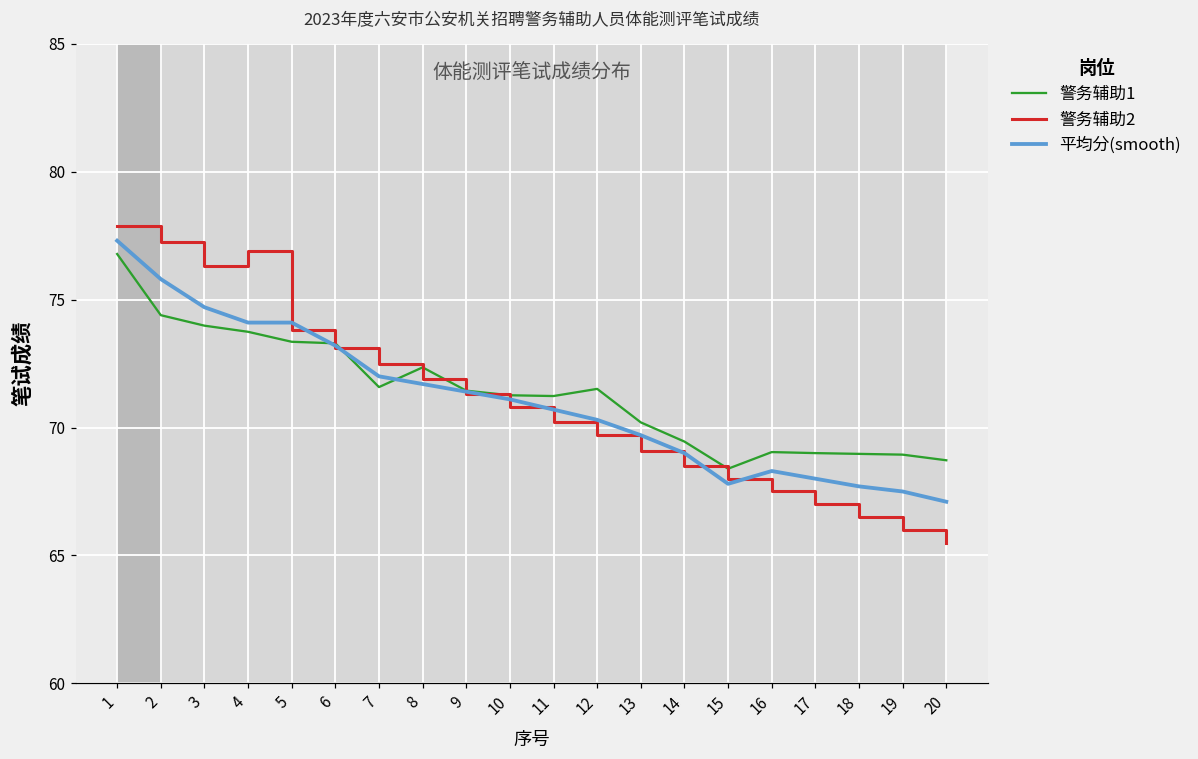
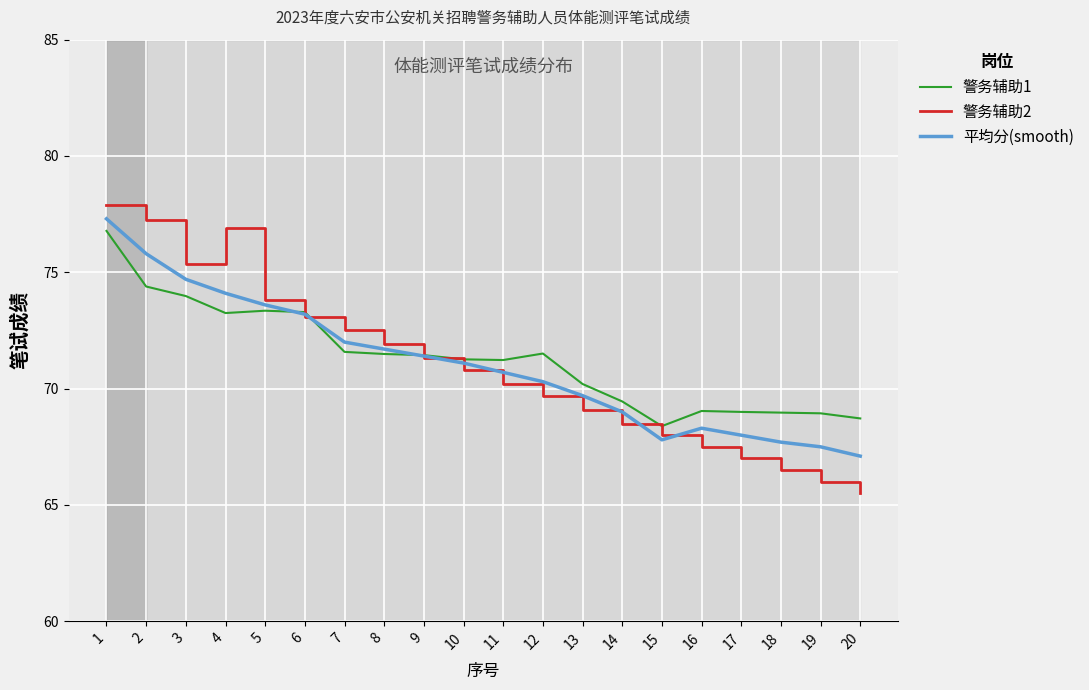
警务辅助2, 3: 76.3 -> 75.4
警务辅助1, 4: 73.7 -> 73.3
平均分(smooth), 5: 74.1 -> 73.6
警务辅助1, 8: 72.4 -> 71.5
